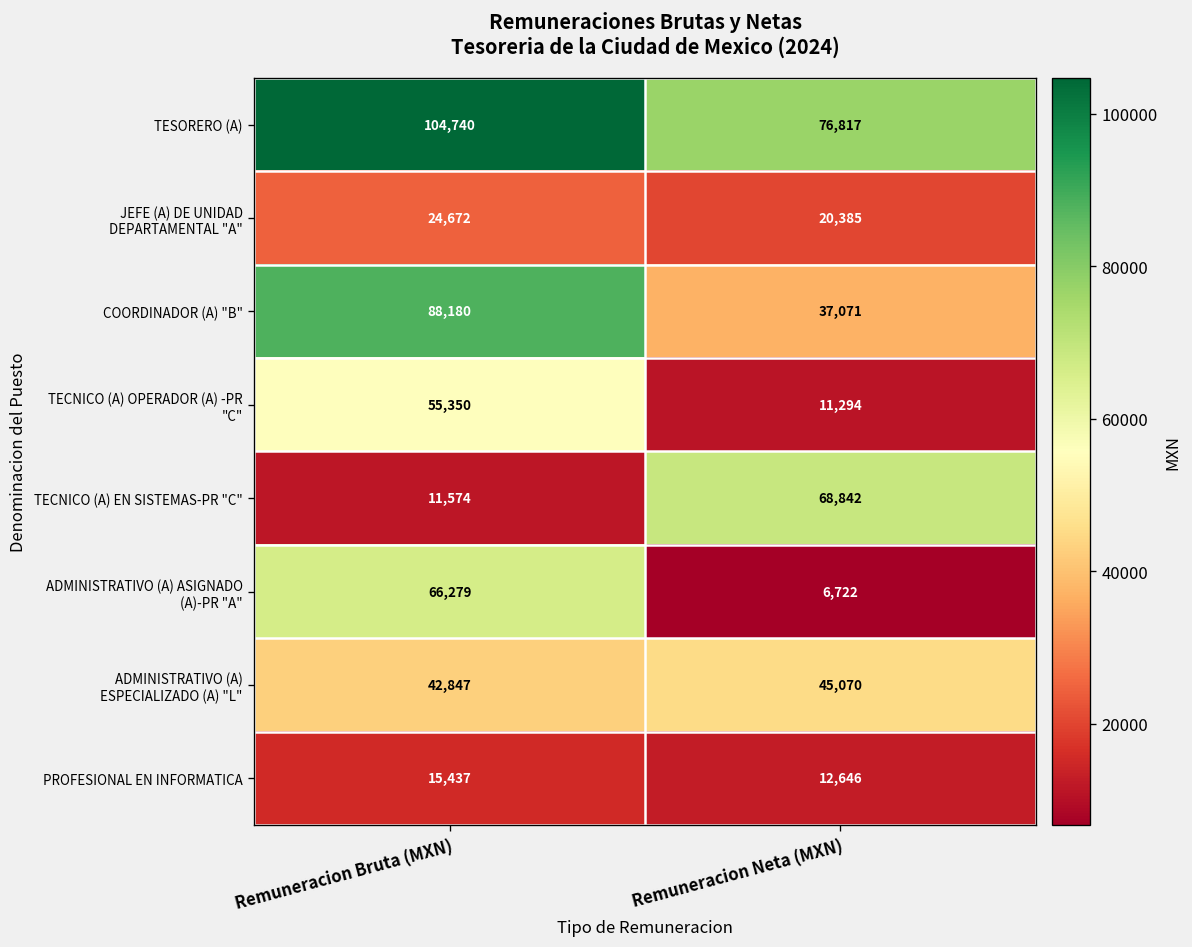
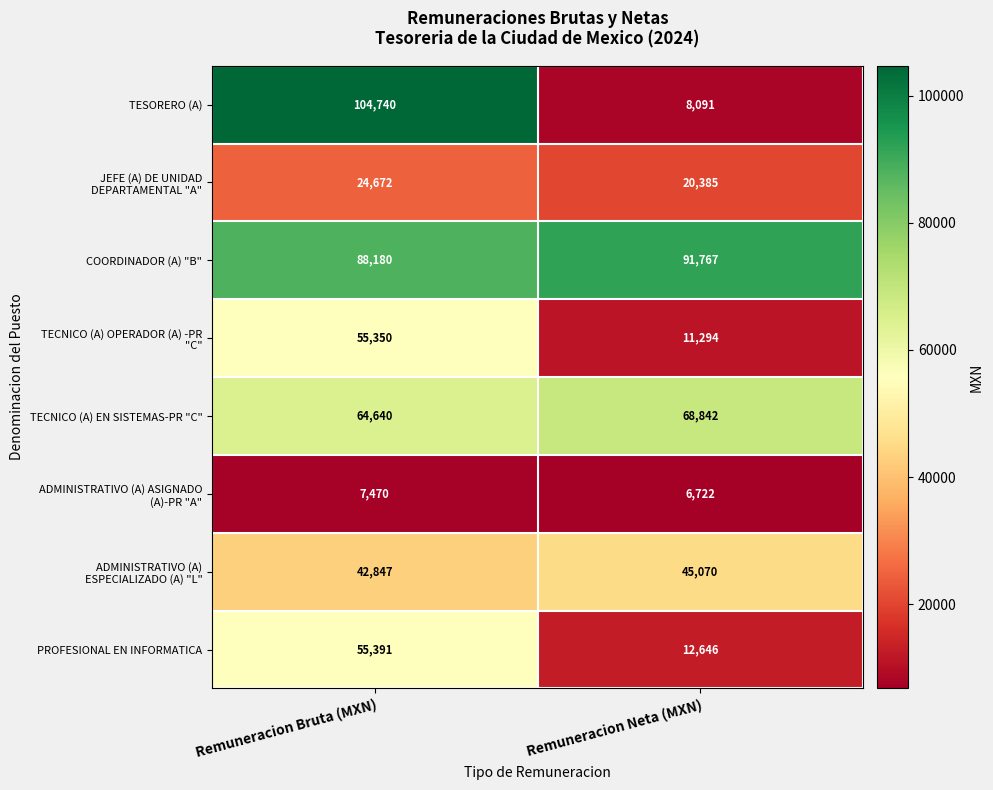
TESORERO (A), Remuneracion Neta (MXN): 76,817 -> 8,091
COORDINADOR (A) "B", Remuneracion Neta (MXN): 37,071 -> 91,767
TECNICO (A) EN SISTEMAS-PR "C", Remuneracion Bruta (MXN): 11,574 -> 64,640
ADMINISTRATIVO (A) ASIGNADO (A)-PR "A", Remuneracion Bruta (MXN): 66,279 -> 7,470
PROFESIONAL EN INFORMATICA, Remuneracion Bruta (MXN): 15,437 -> 55,391
